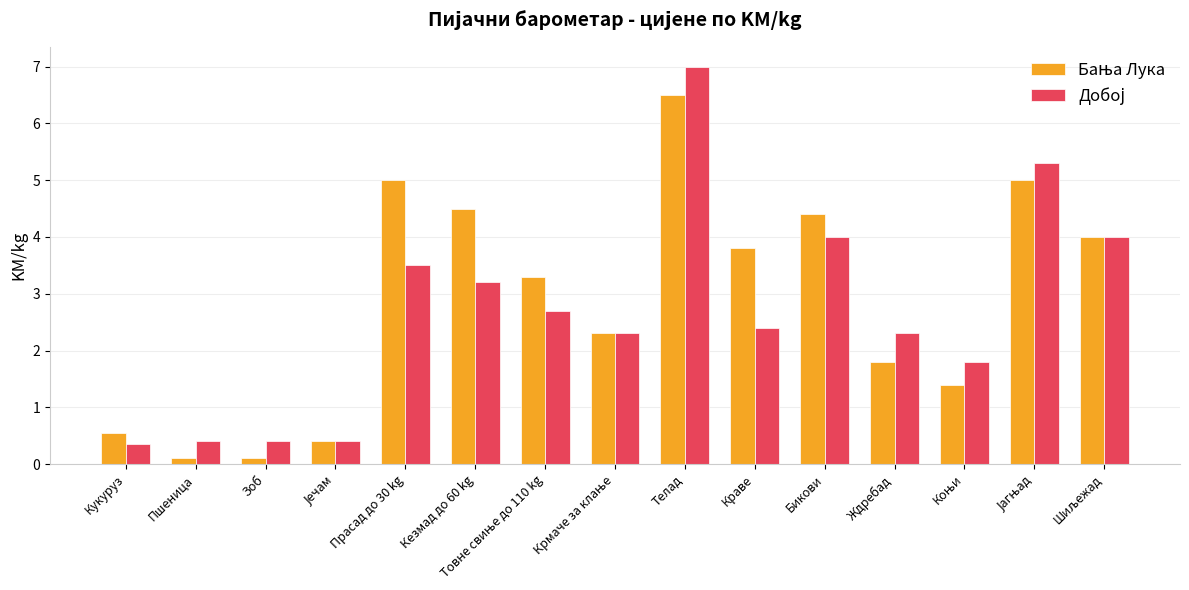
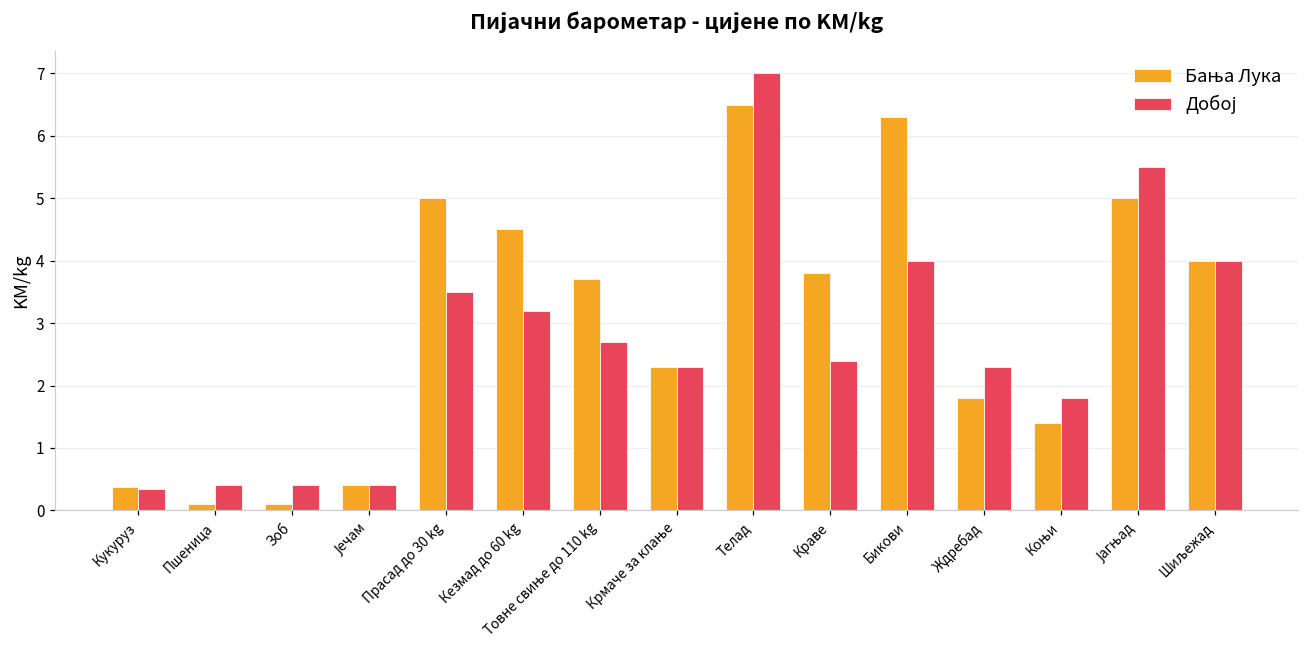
Бања Лука, Кукуруз: 0.6 -> 0.4
Бања Лука, Товне свиње до 110 kg: 3.3 -> 3.7
Бања Лука, Бикови: 4.4 -> 6.3
Добој, Јагњад: 5.3 -> 5.5
